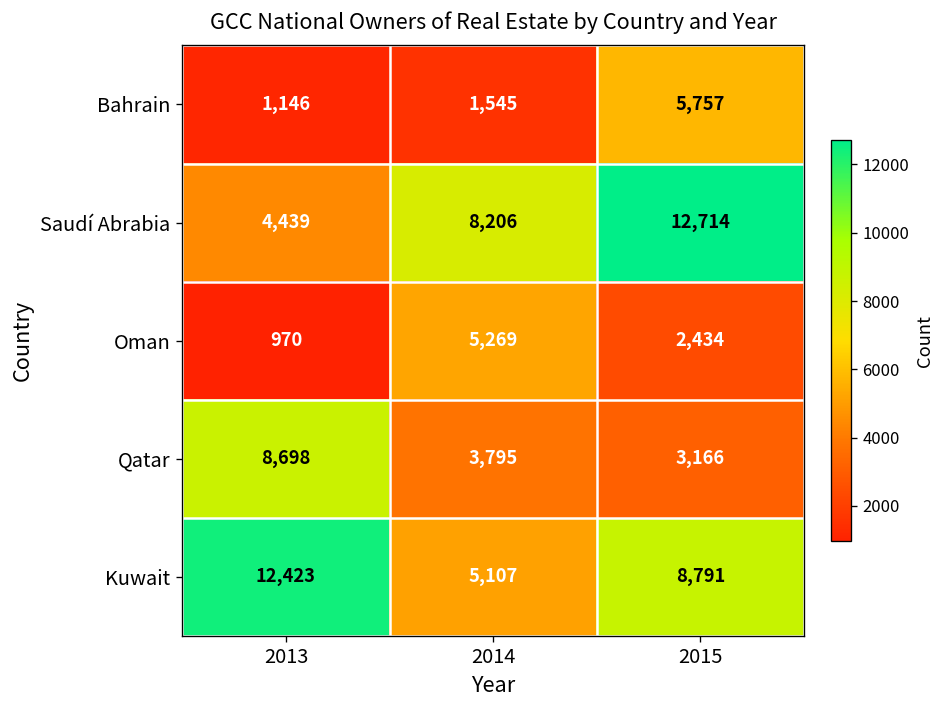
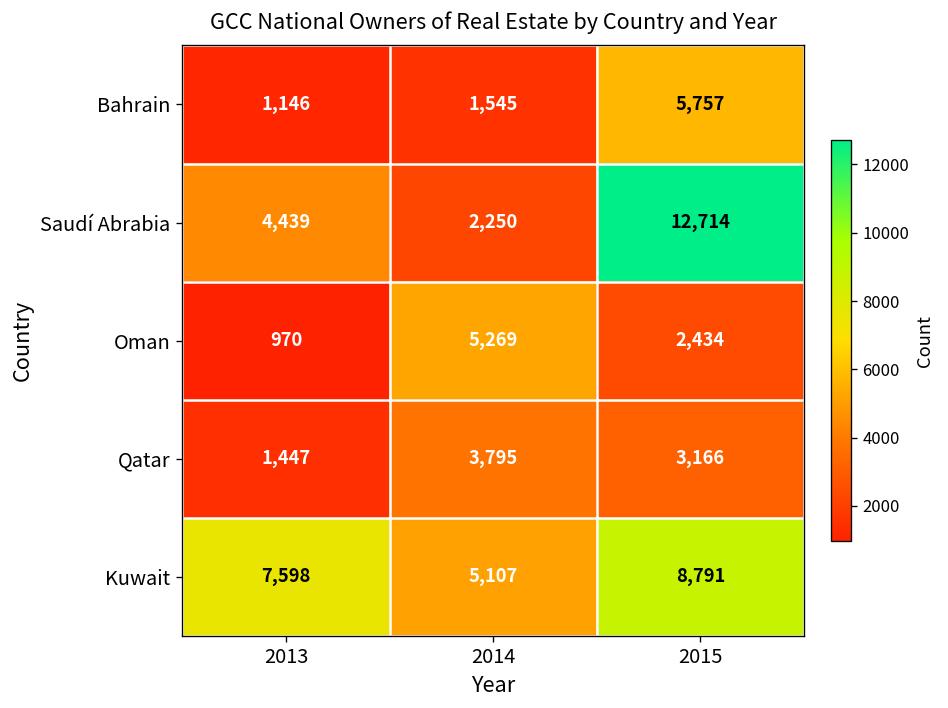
Saudí Abrabia, 2014: 8,206 -> 2,250
Qatar, 2013: 8,698 -> 1,447
Kuwait, 2013: 12,423 -> 7,598
